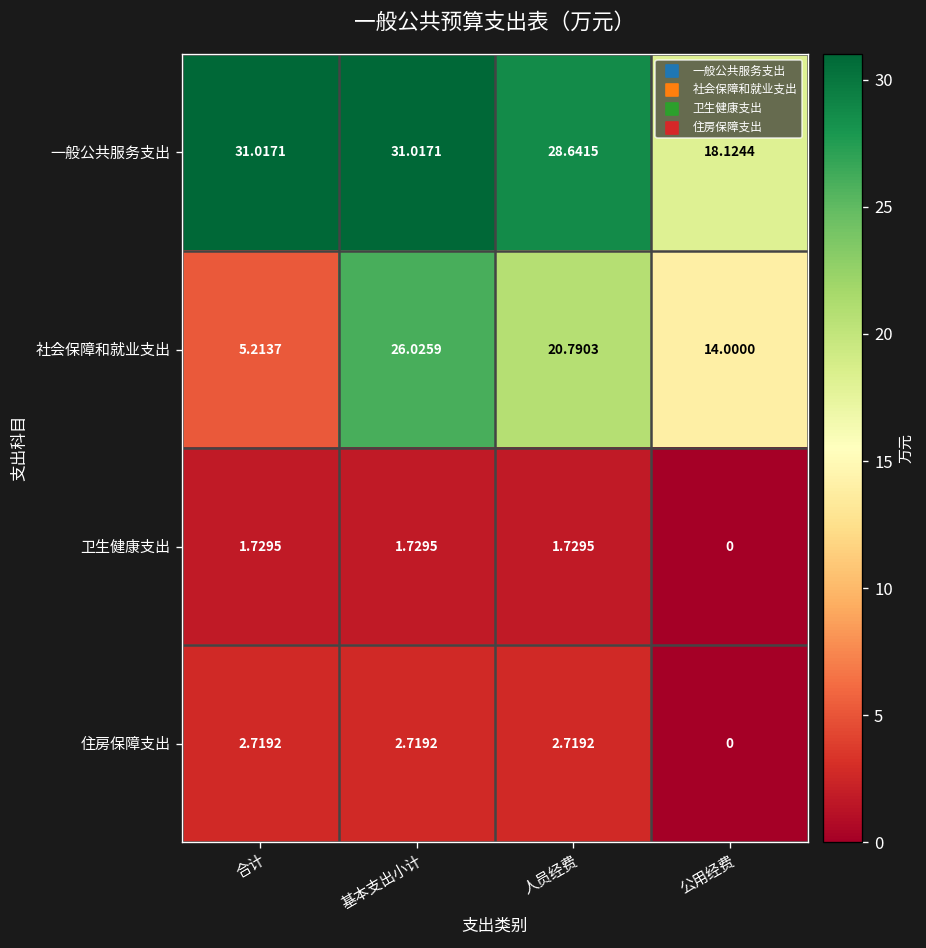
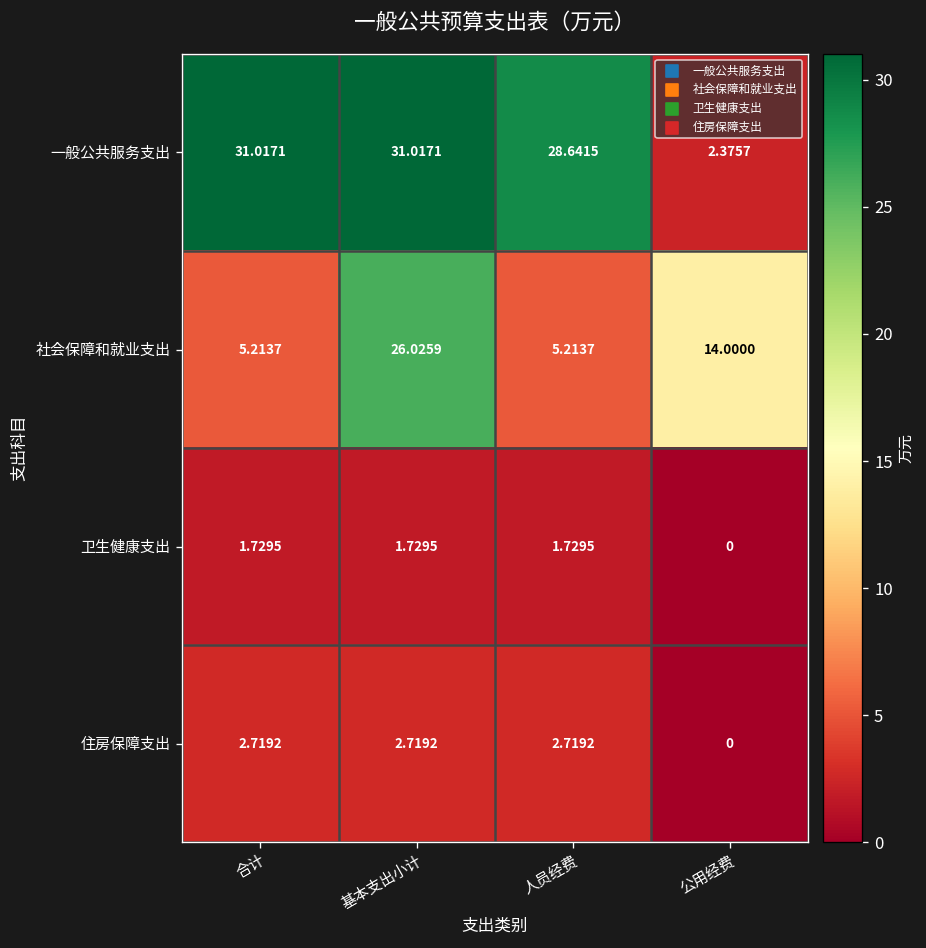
一般公共服务支出, 公用经费: 18.1244 -> 2.3757
社会保障和就业支出, 人员经费: 20.7903 -> 5.2137
